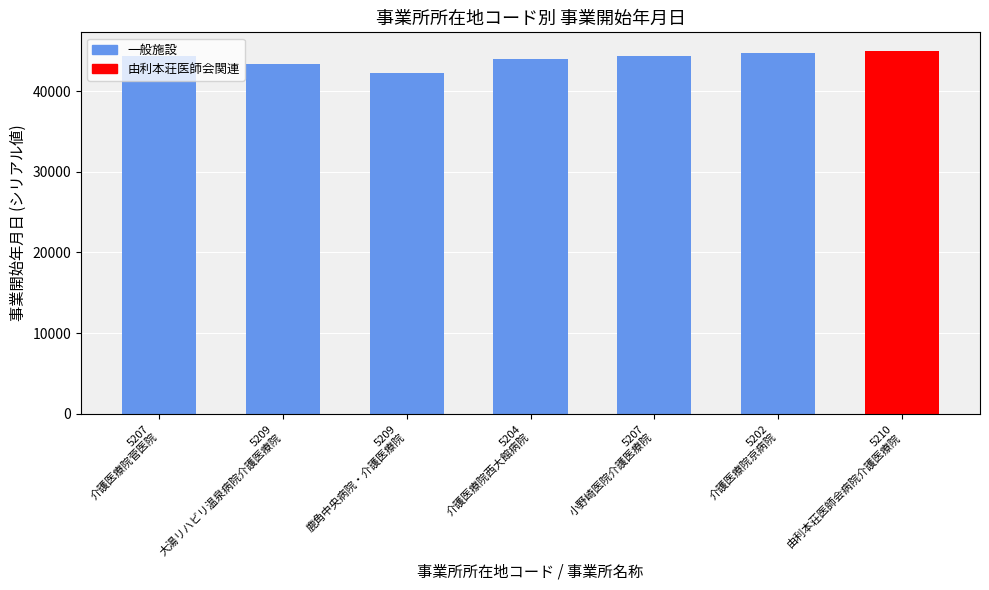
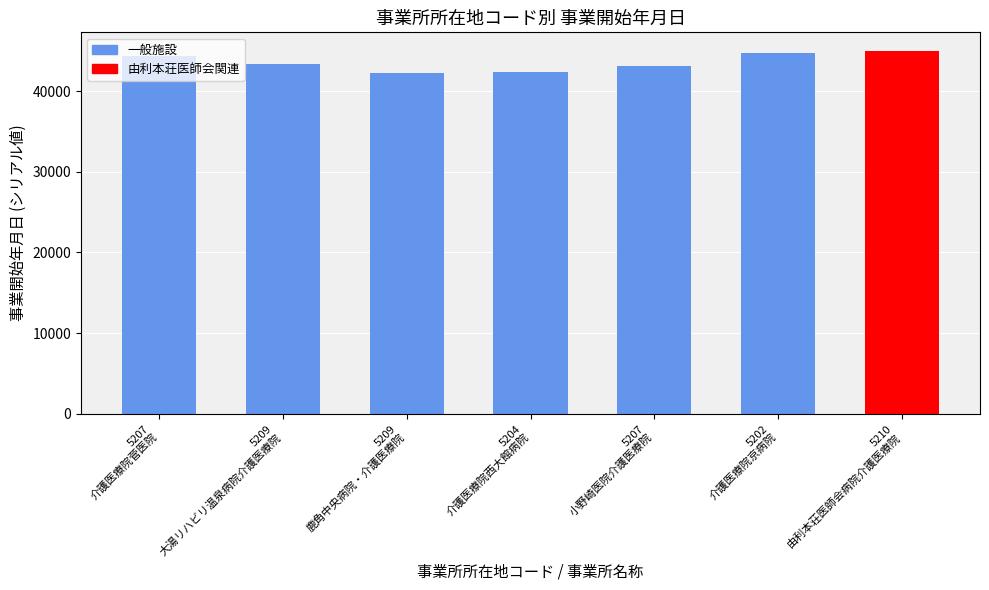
5204 介護医療院西大館病院: 44000 -> 42000
5207 小野崎医院介護医療院: 44000 -> 43000
